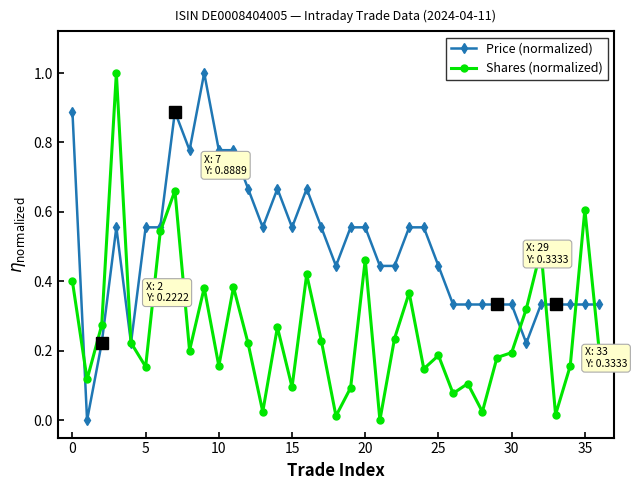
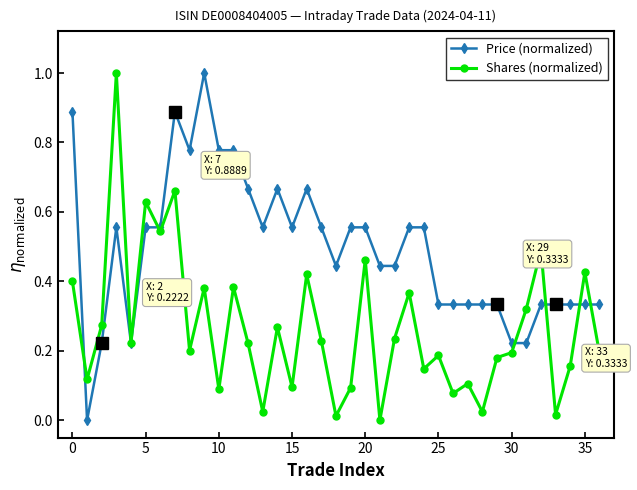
Shares (normalized), 5: 0.15 -> 0.63
Shares (normalized), 10: 0.16 -> 0.09
Price (normalized), 25: 0.44 -> 0.33
Price (normalized), 30: 0.33 -> 0.22
Shares (normalized), 35: 0.61 -> 0.43
